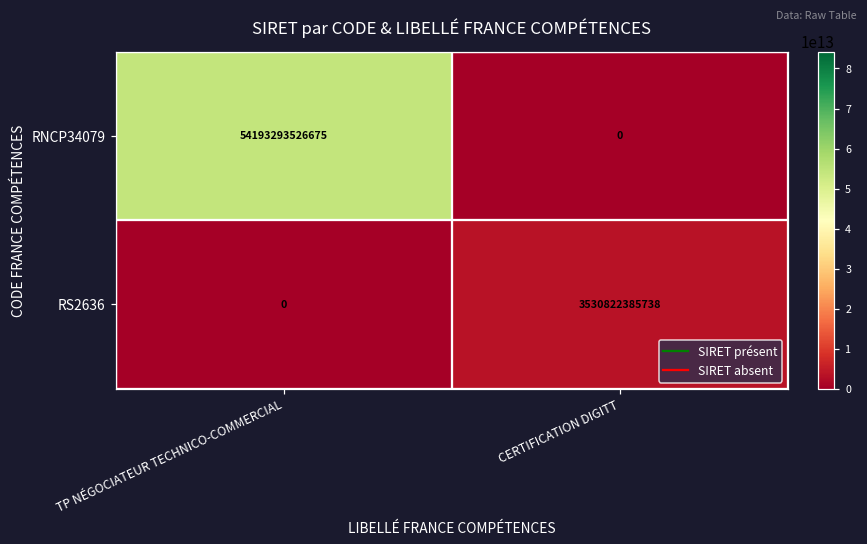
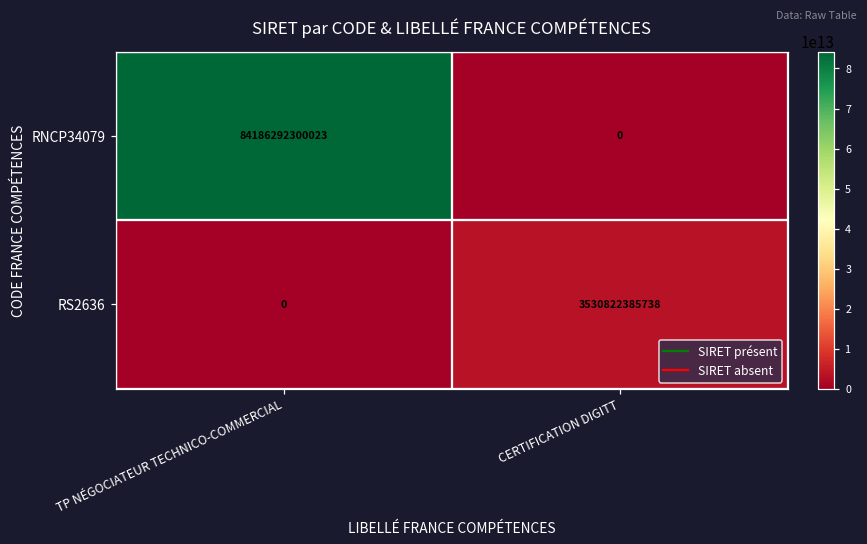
RNCP34079, TP NÉGOCIATEUR TECHNICO-COMMERCIAL: 54193293526675 -> 84186292300023
